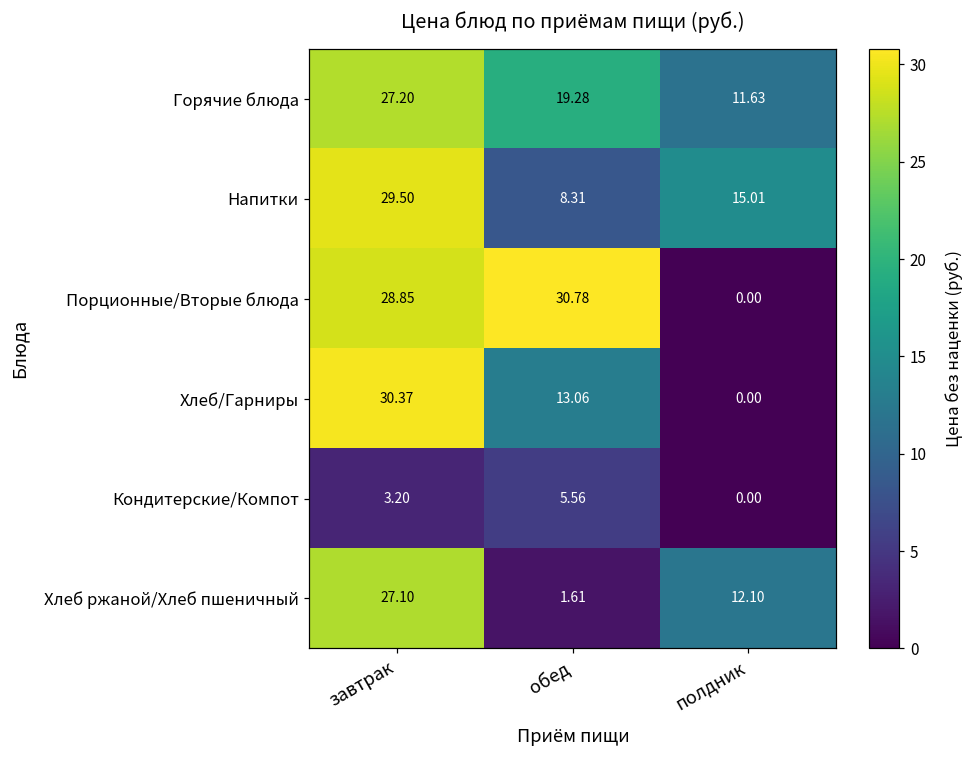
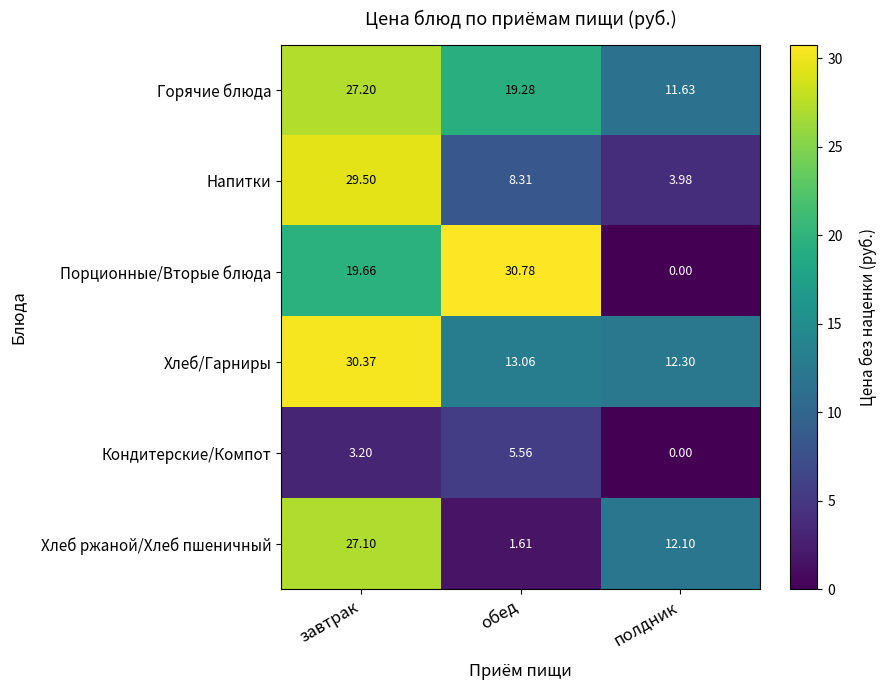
Напитки, полдник: 15.01 -> 3.98
Порционные/Вторые блюда, завтрак: 28.85 -> 19.66
Хлеб/Гарниры, полдник: 0.00 -> 12.30
